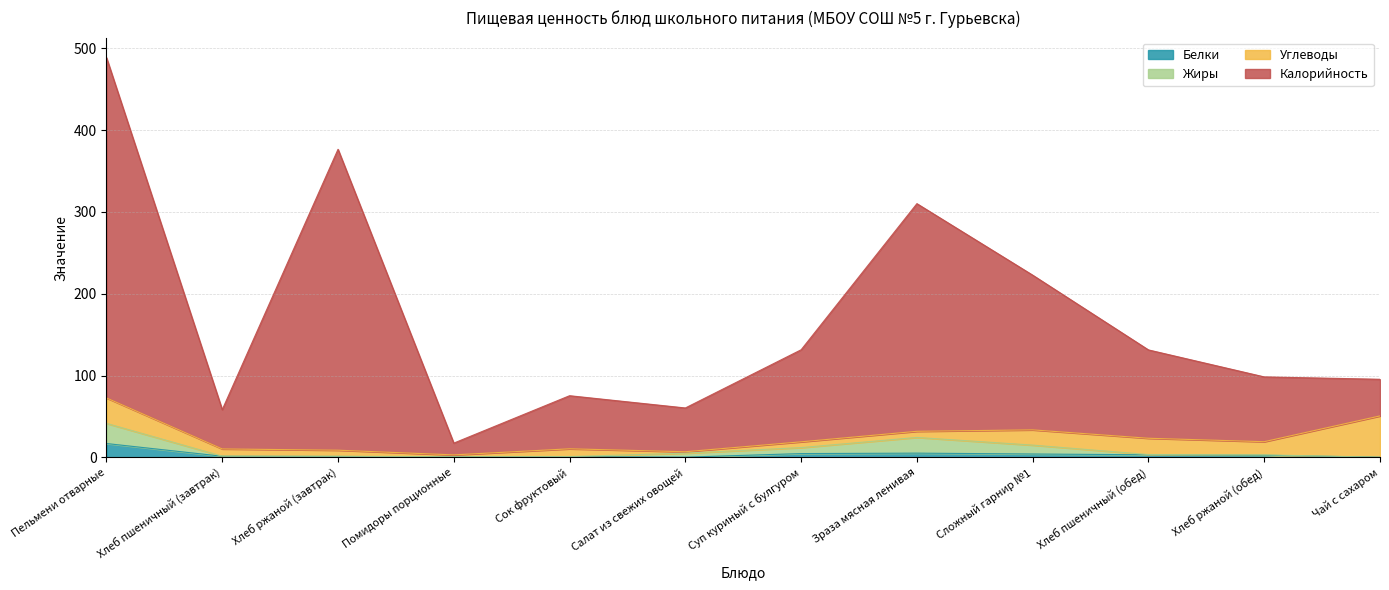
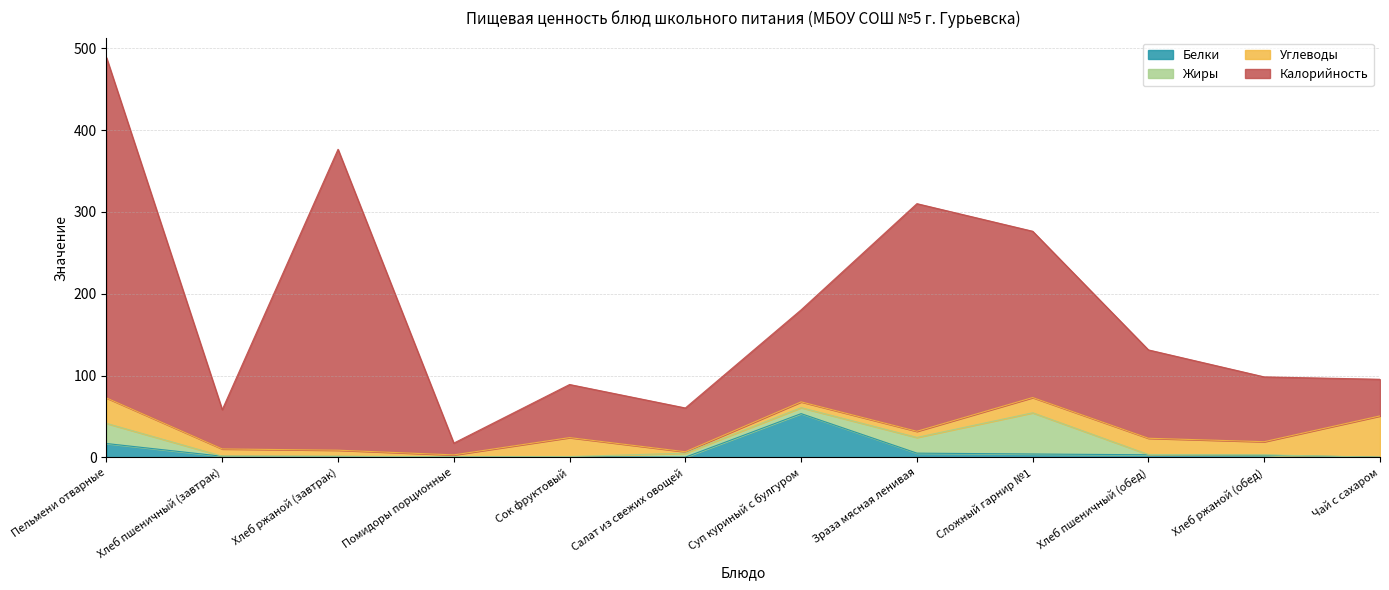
Углеводы, Сок фруктовый: 10 -> 20
Белки, Суп куриный с булгуром: 0 -> 50
Жиры, Сложный гарнир №1: 10 -> 50
Калорийность, Сложный гарнир №1: 190 -> 200
